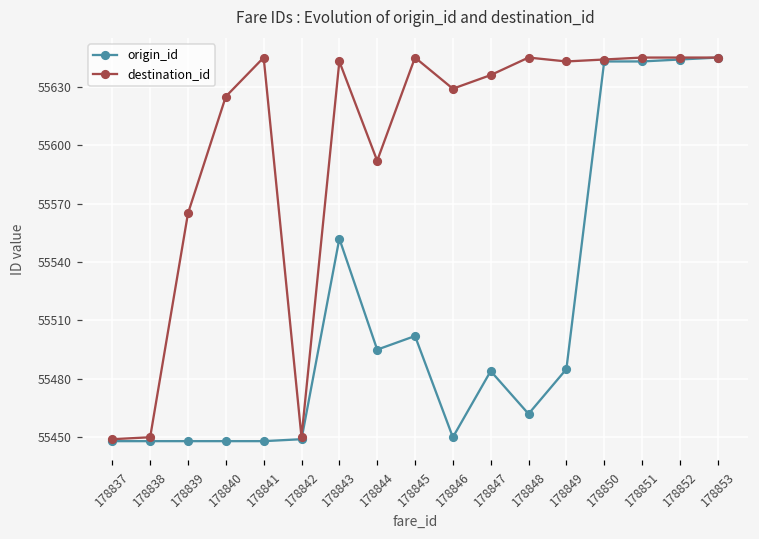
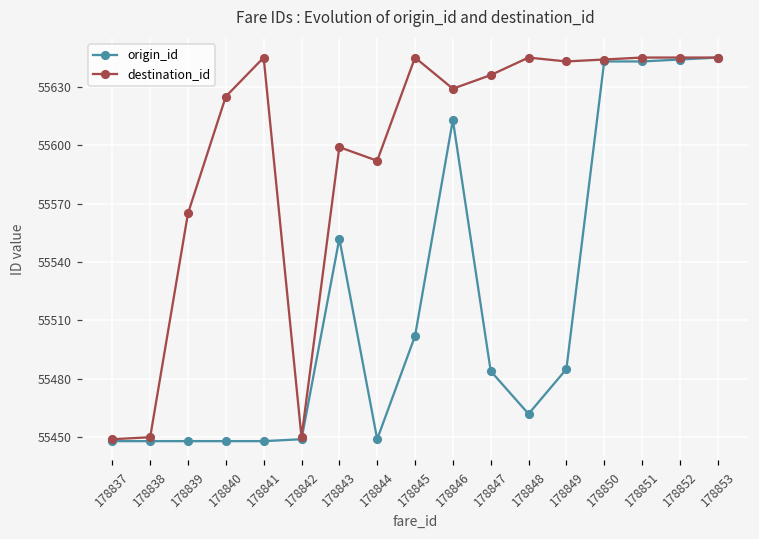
destination_id, 178843: 55643 -> 55599
origin_id, 178844: 55495 -> 55449
origin_id, 178846: 55450 -> 55613
